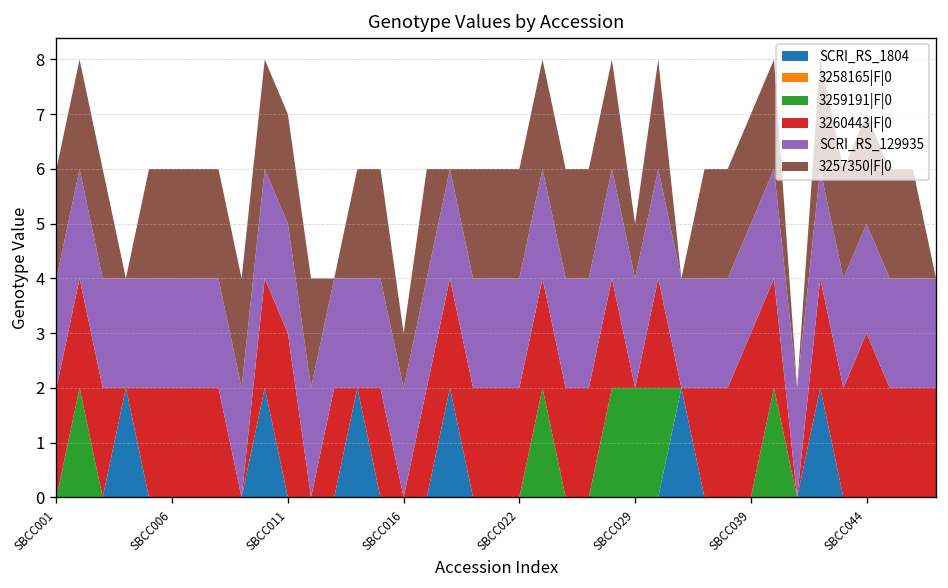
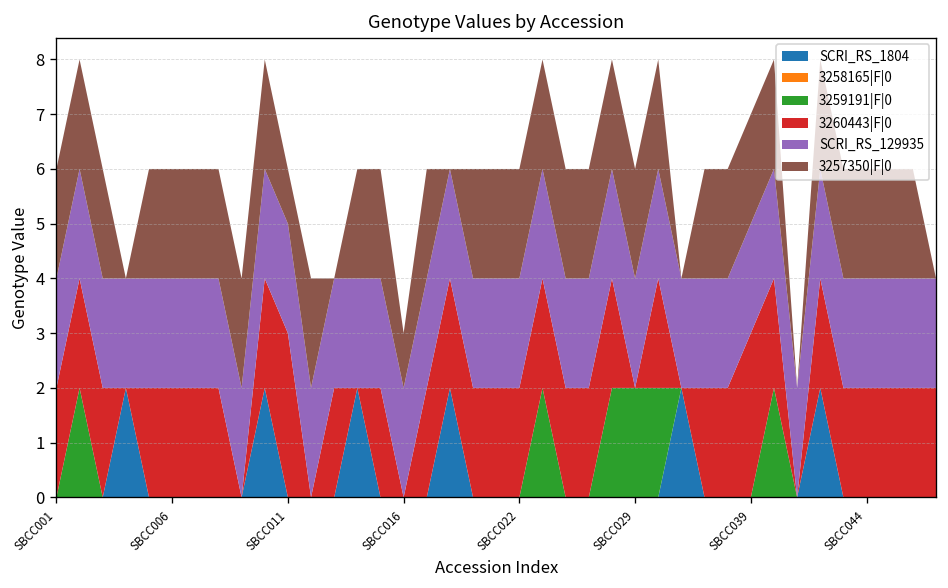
3257350|F|0, SBCC011: 2 -> 1
3257350|F|0, SBCC029: 1 -> 2
3260443|F|0, SBCC044: 3 -> 2
